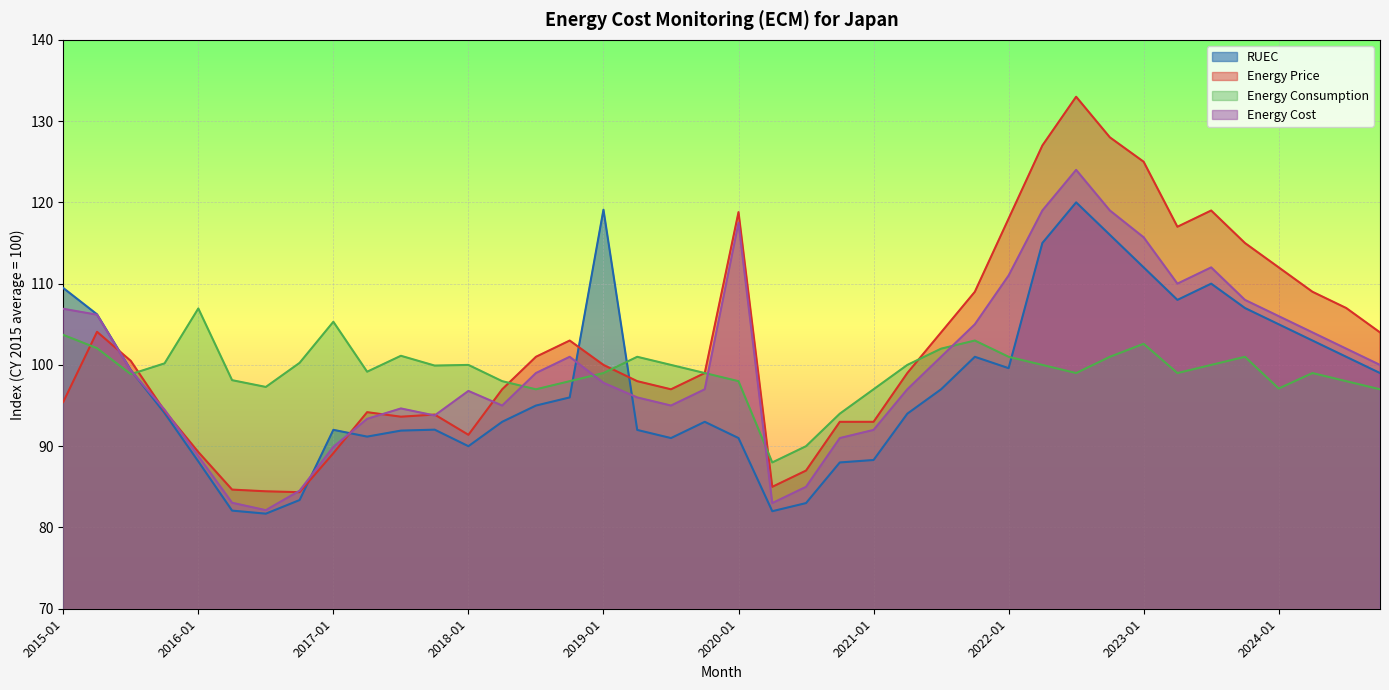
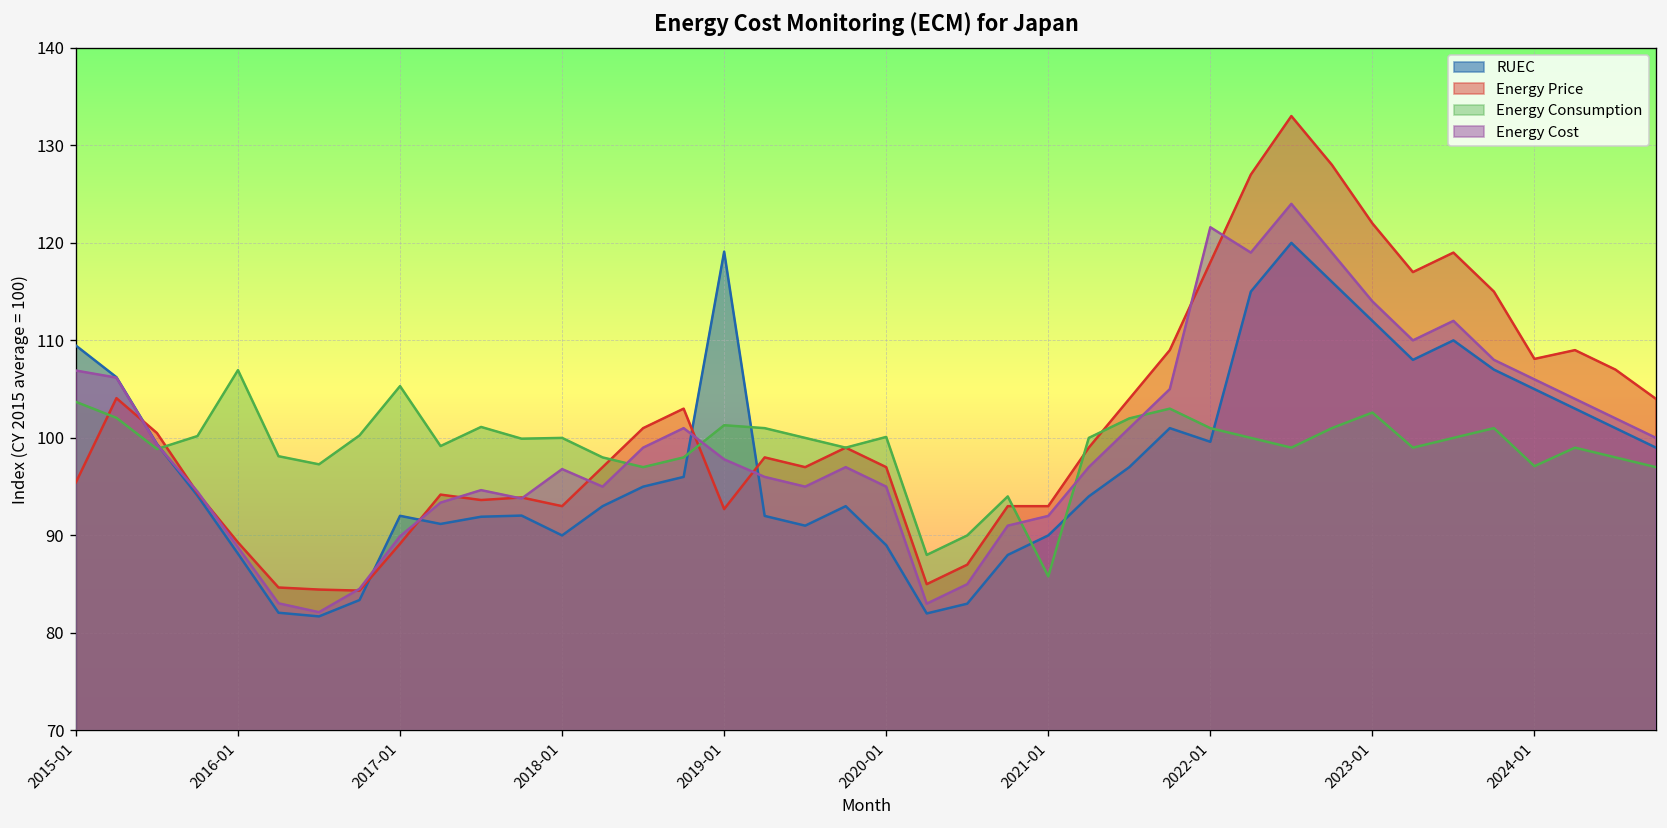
Energy Price, 2018-01: 91 -> 93
Energy Price, 2019-01: 100 -> 93
Energy Consumption, 2019-01: 99 -> 101
RUEC, 2020-01: 91 -> 89
Energy Price, 2020-01: 119 -> 97
Energy Consumption, 2020-01: 98 -> 100
Energy Cost, 2020-01: 118 -> 95
RUEC, 2021-01: 88 -> 90
Energy Consumption, 2021-01: 97 -> 86
Energy Cost, 2022-01: 111 -> 122
Energy Price, 2023-01: 125 -> 122
Energy Cost, 2023-01: 116 -> 114
Energy Price, 2024-01: 112 -> 108
